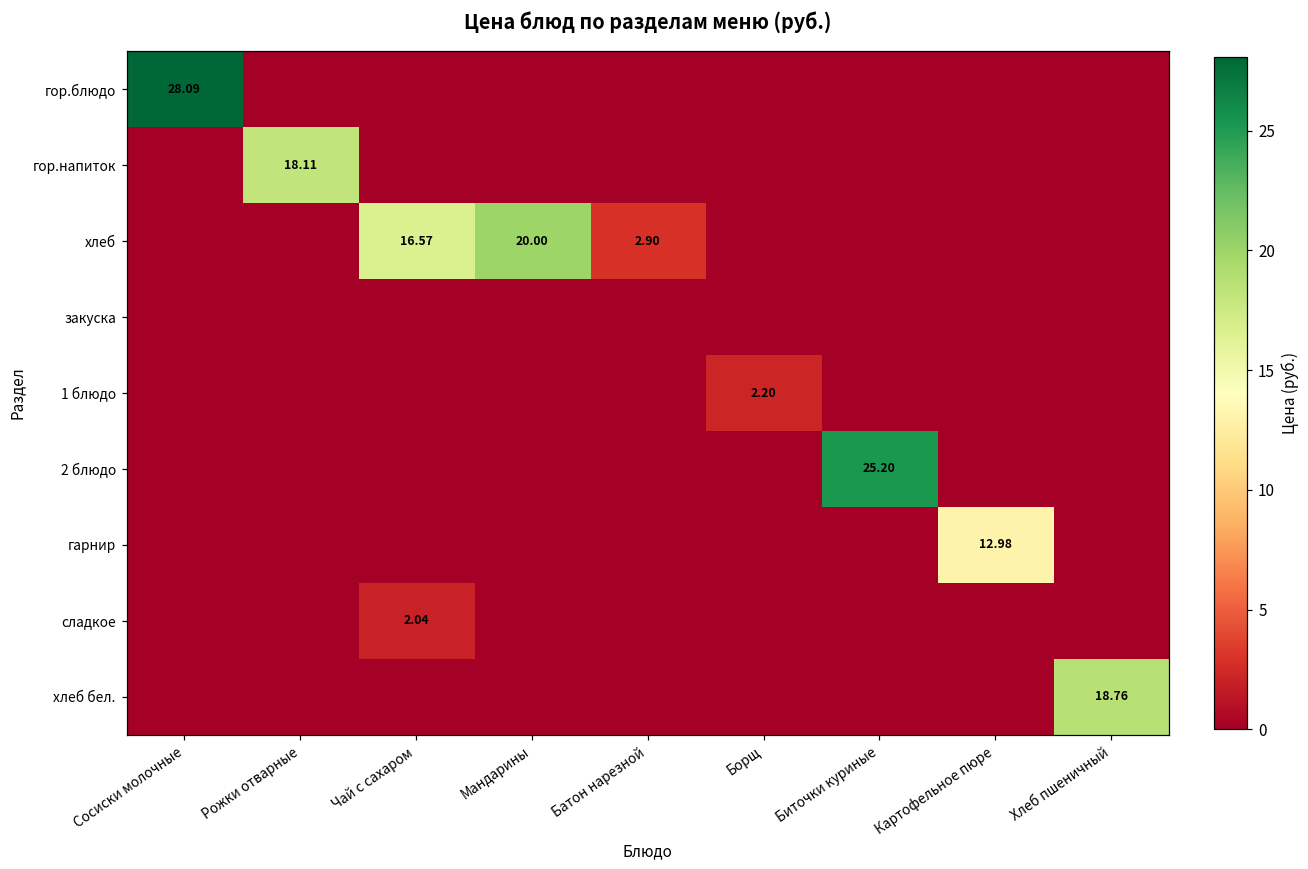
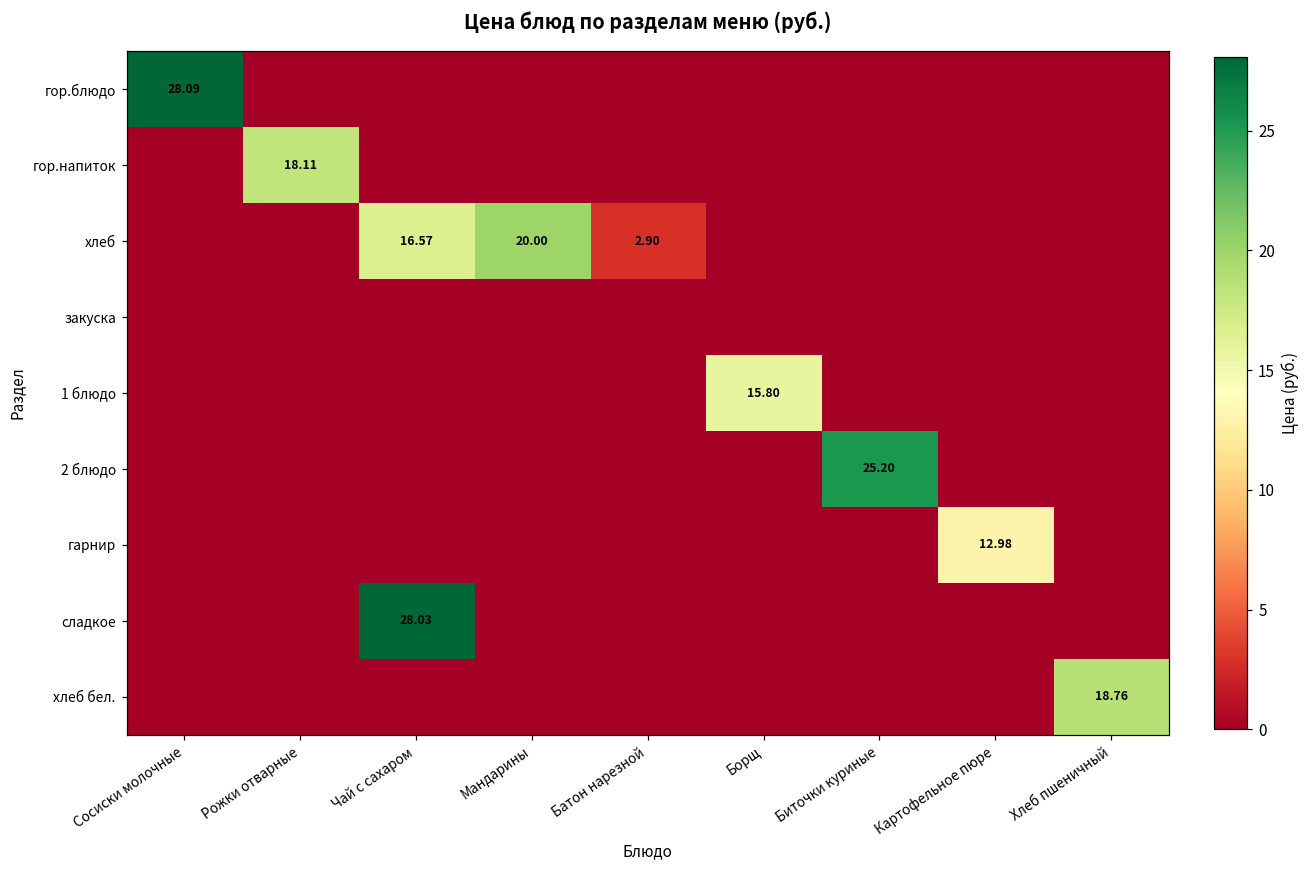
1 блюдо, Борщ: 2.20 -> 15.80
сладкое, Чай с сахаром: 2.04 -> 28.03
